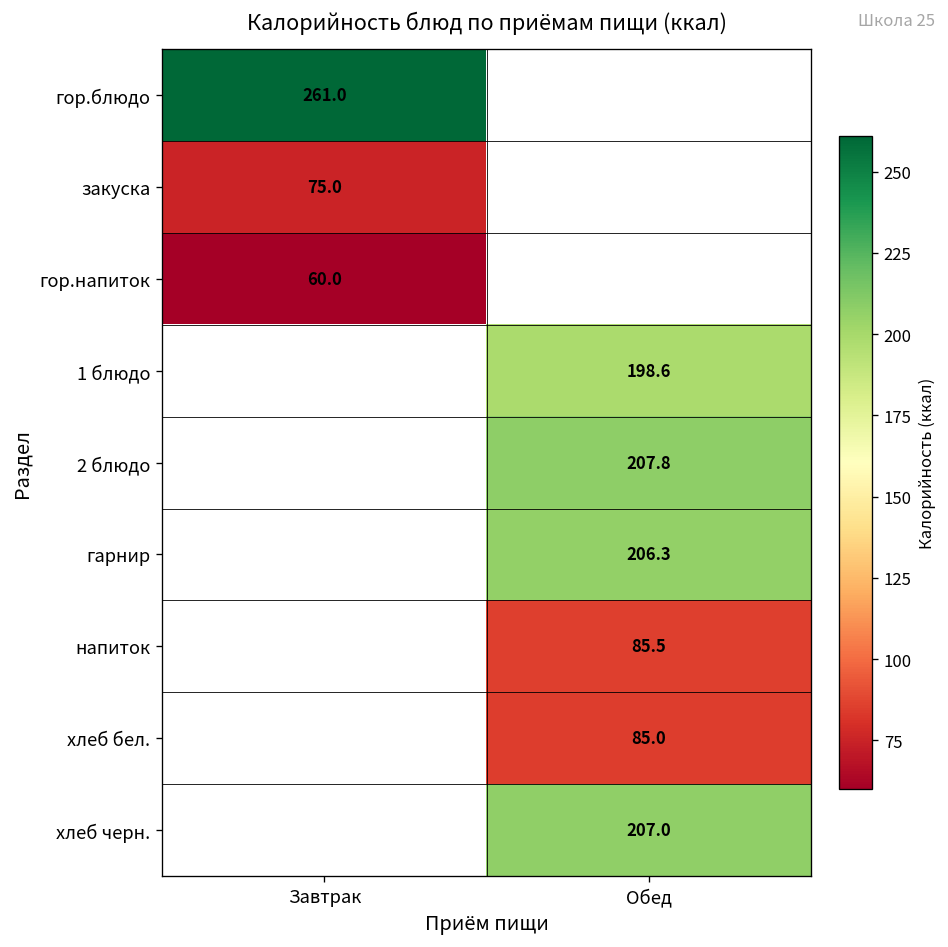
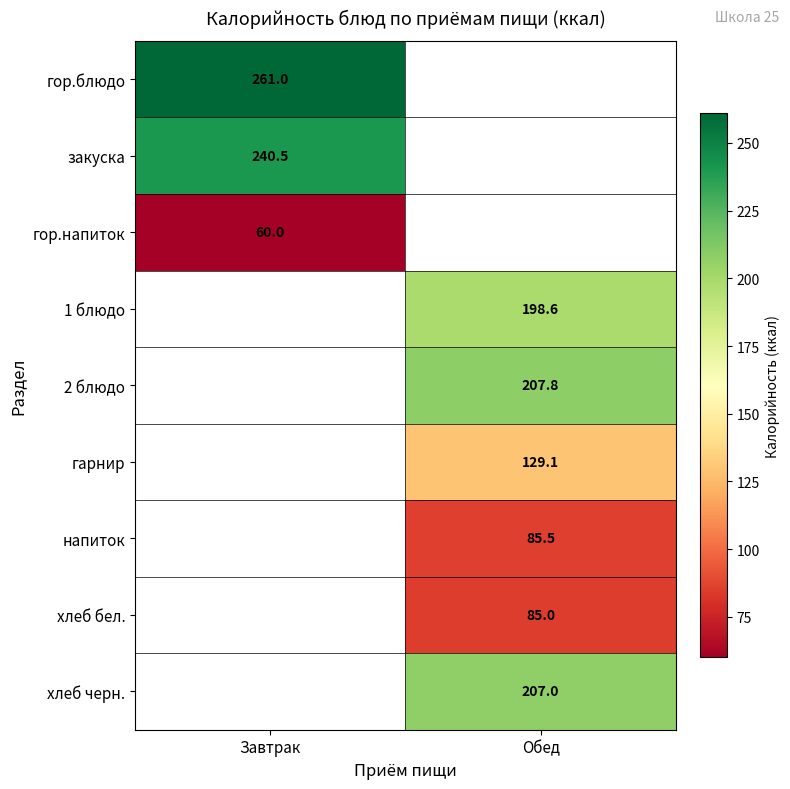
закуска, Завтрак: 75.0 -> 240.5
гарнир, Обед: 206.3 -> 129.1
